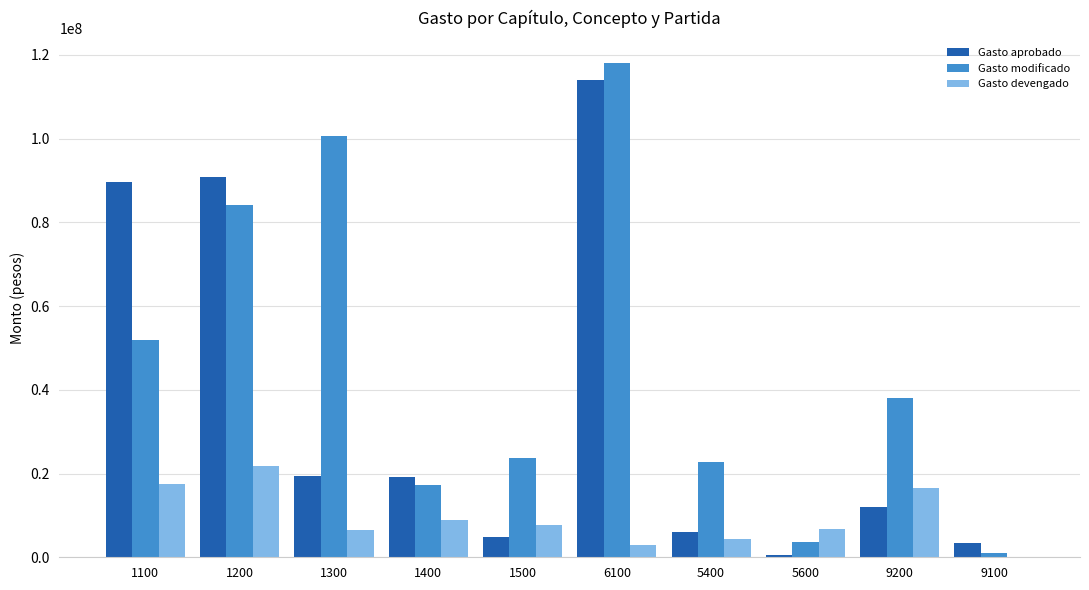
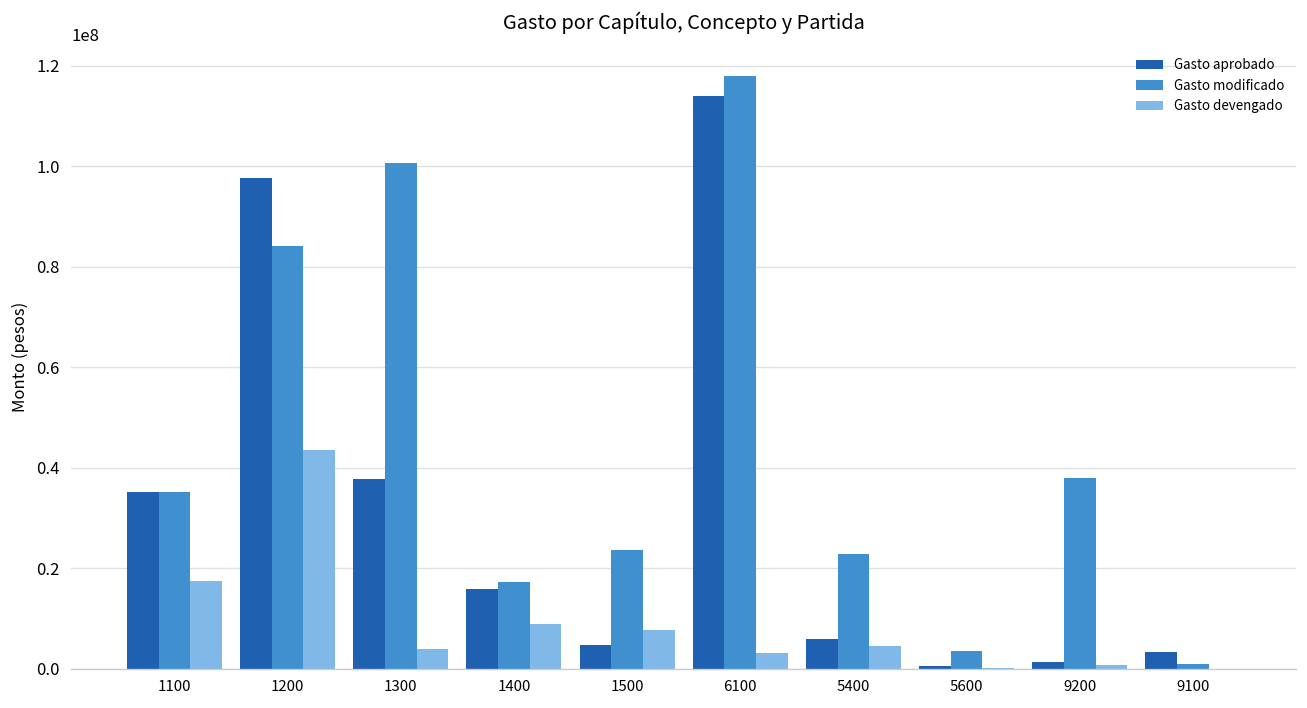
Gasto aprobado, 1100: 90000000 -> 35000000
Gasto modificado, 1100: 52000000 -> 35000000
Gasto aprobado, 1200: 91000000 -> 98000000
Gasto devengado, 1200: 22000000 -> 44000000
Gasto aprobado, 1300: 19000000 -> 38000000
Gasto devengado, 1300: 7000000 -> 4000000
Gasto aprobado, 1400: 19000000 -> 16000000
Gasto devengado, 5600: 7000000 -> 0
Gasto aprobado, 9200: 12000000 -> 1000000
Gasto devengado, 9200: 17000000 -> 1000000
